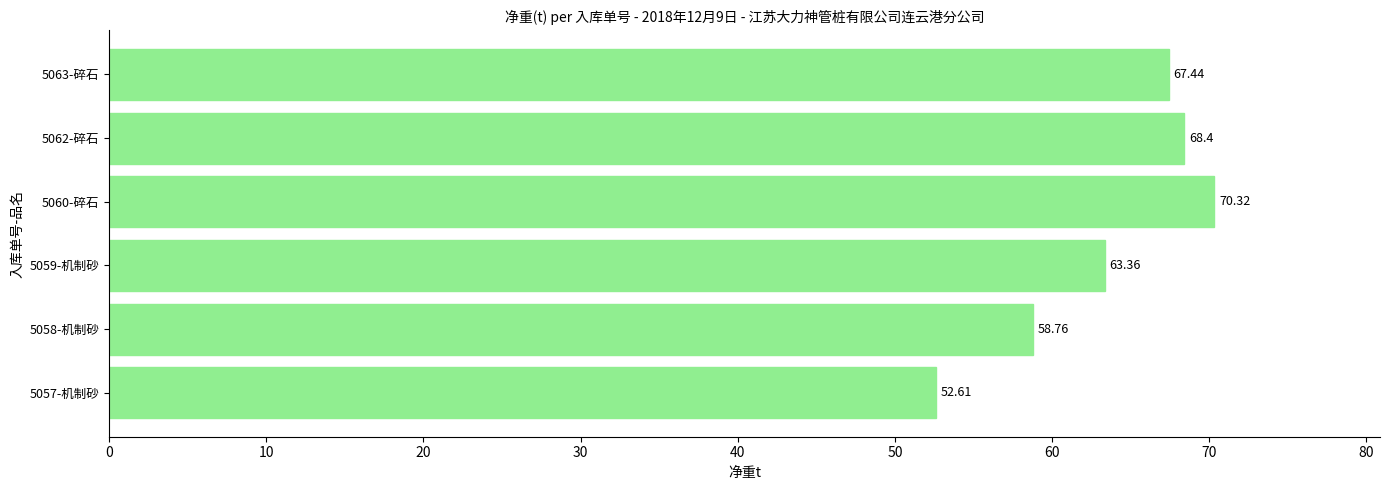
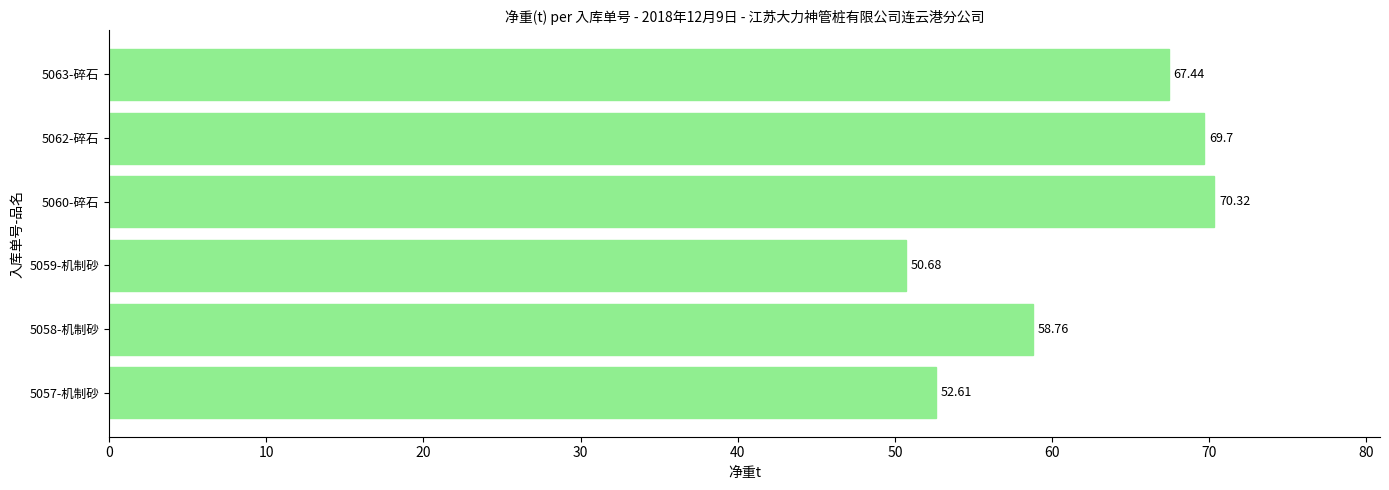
5062-碎石: 68.4 -> 69.7
5059-机制砂: 63.36 -> 50.68
